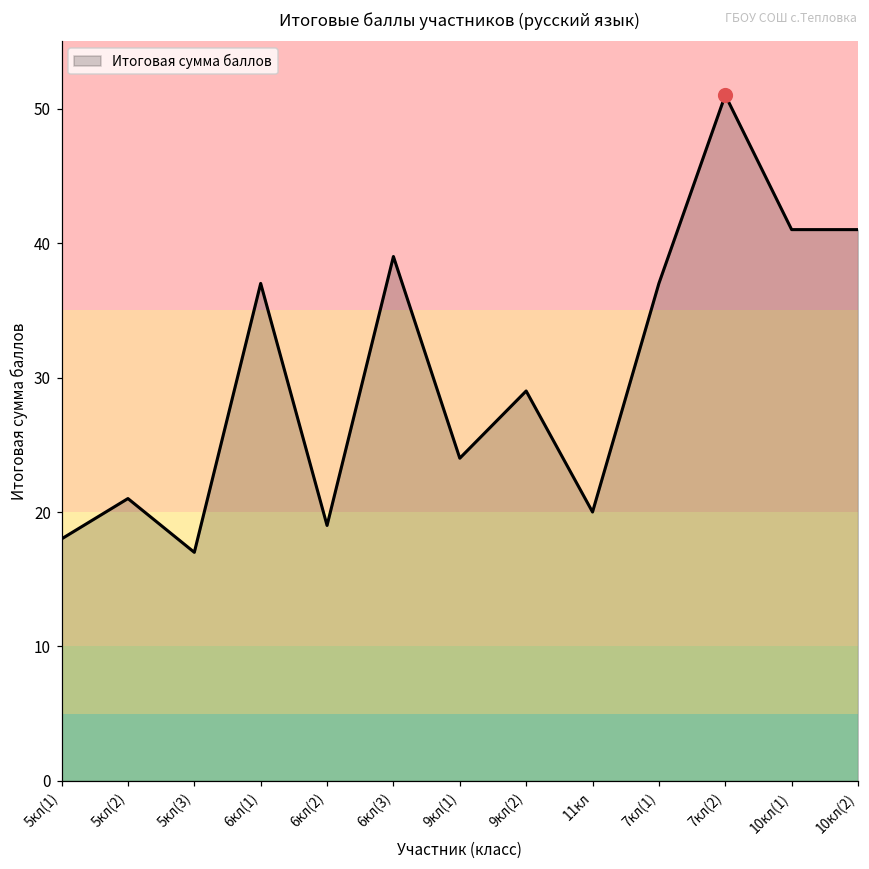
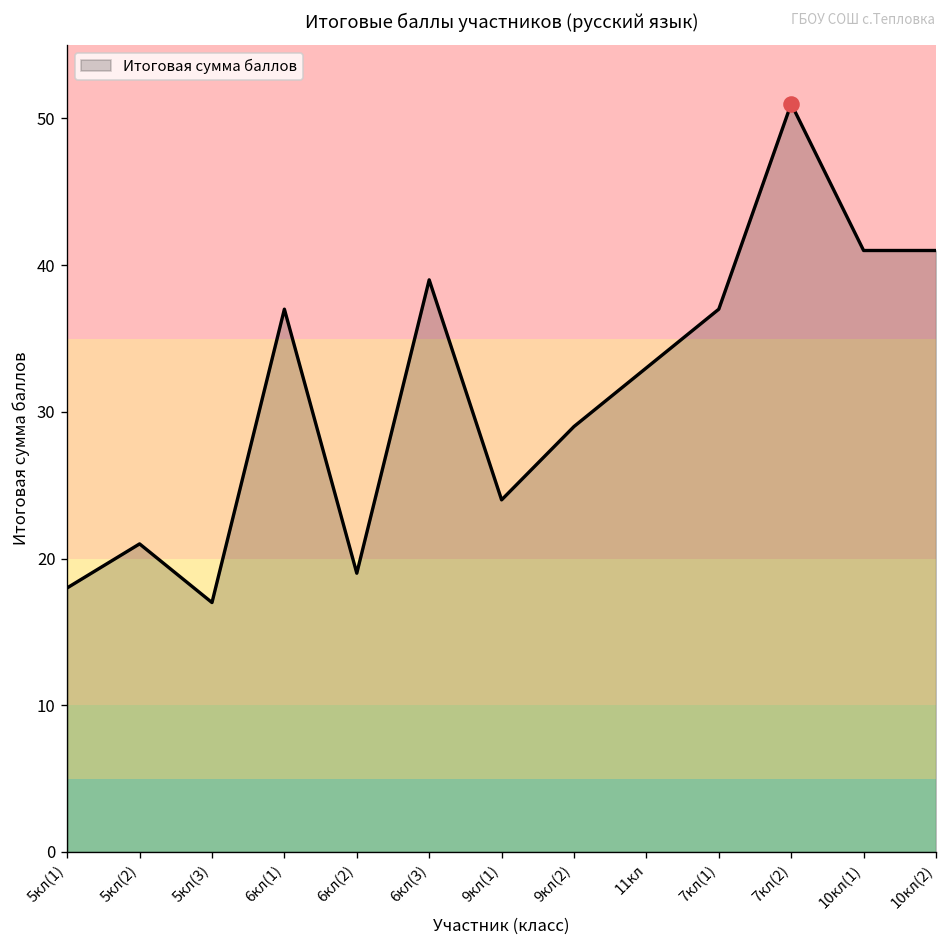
Итоговая сумма баллов, 11кл: 20 -> 33
